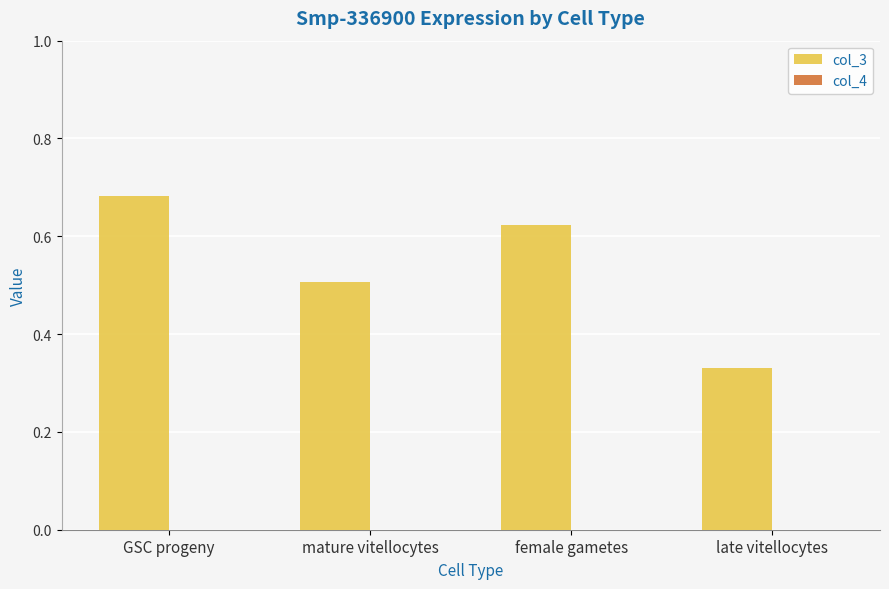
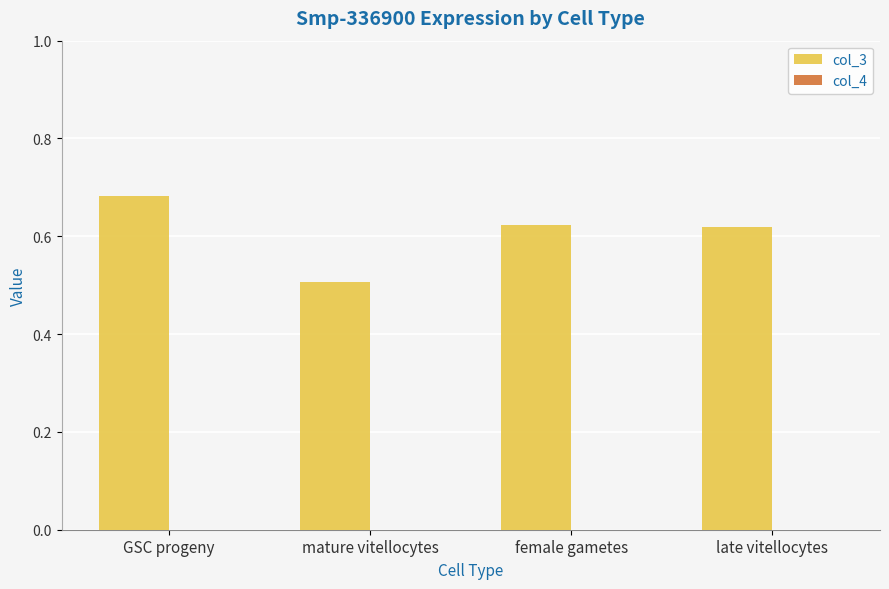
col_3, late vitellocytes: 0.33 -> 0.62
